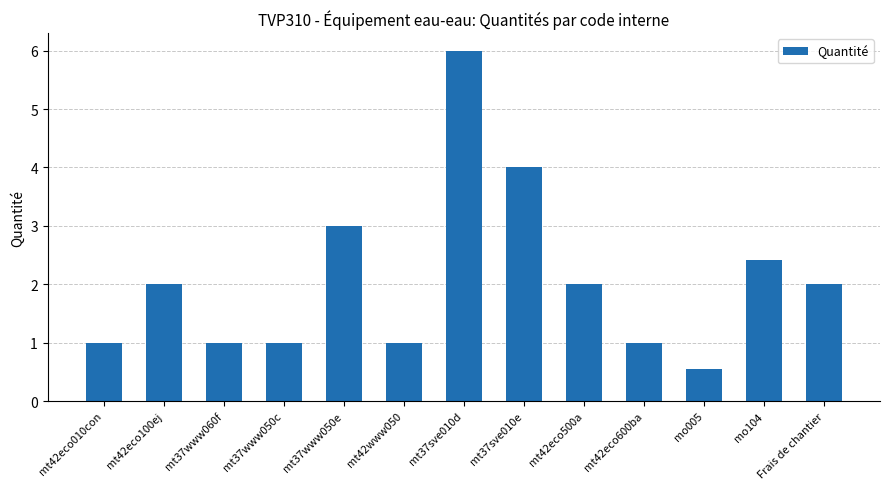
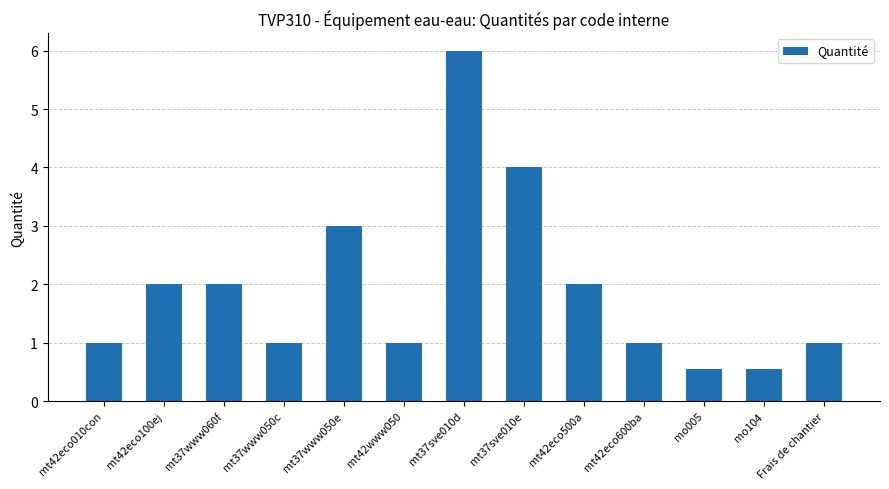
mt37www060f: 1 -> 2
mo104: 2.4 -> 0.6
Frais de chantier: 2 -> 1
